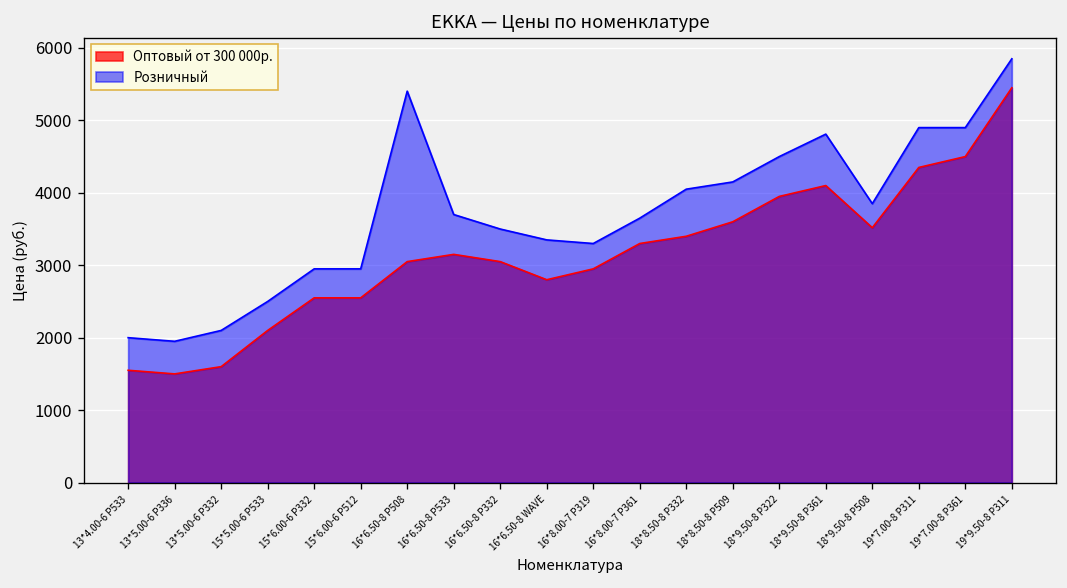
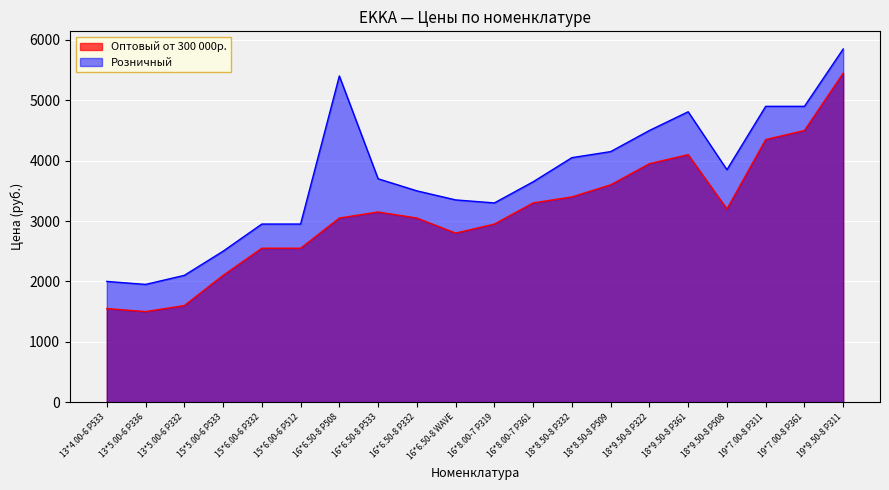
Оптовый от 300 000р., 18*9.50-8 P508: 3500 -> 3200
